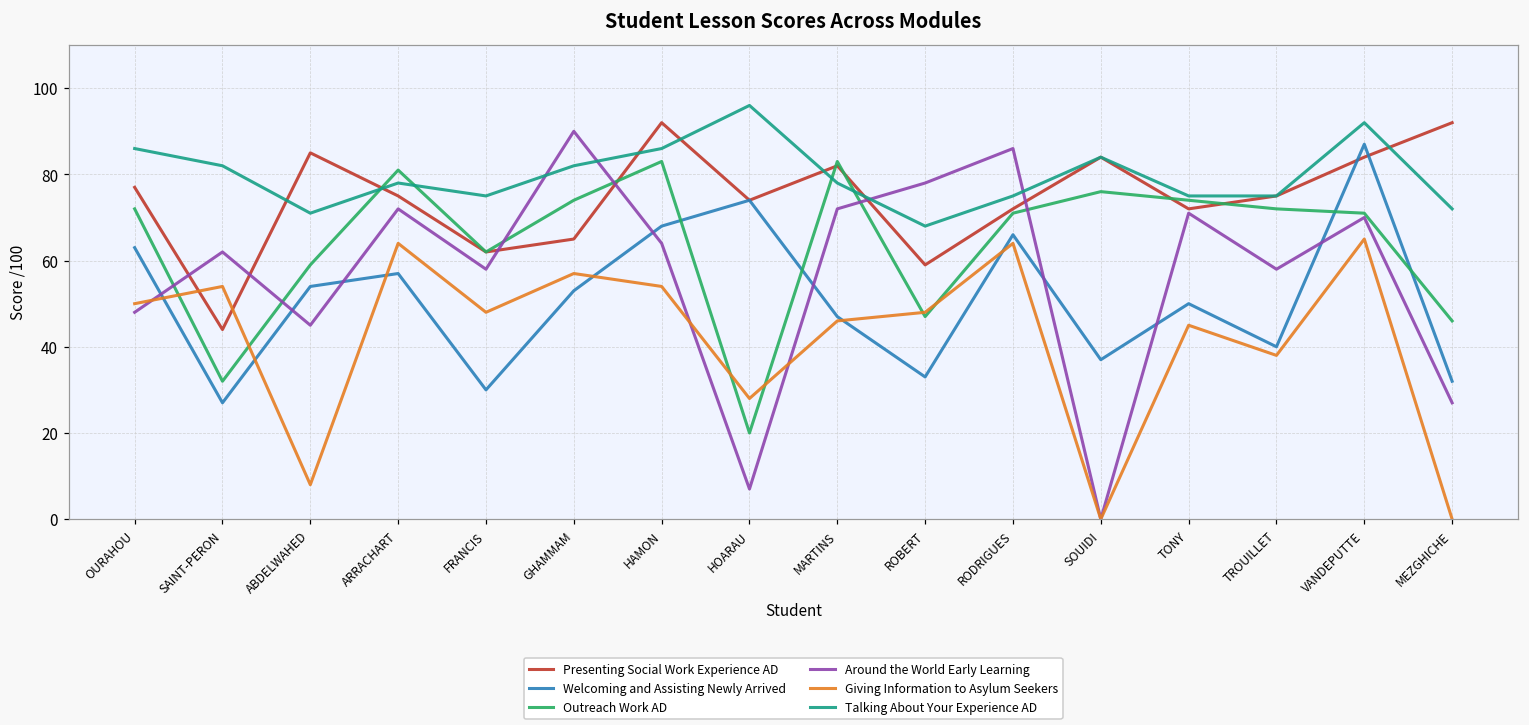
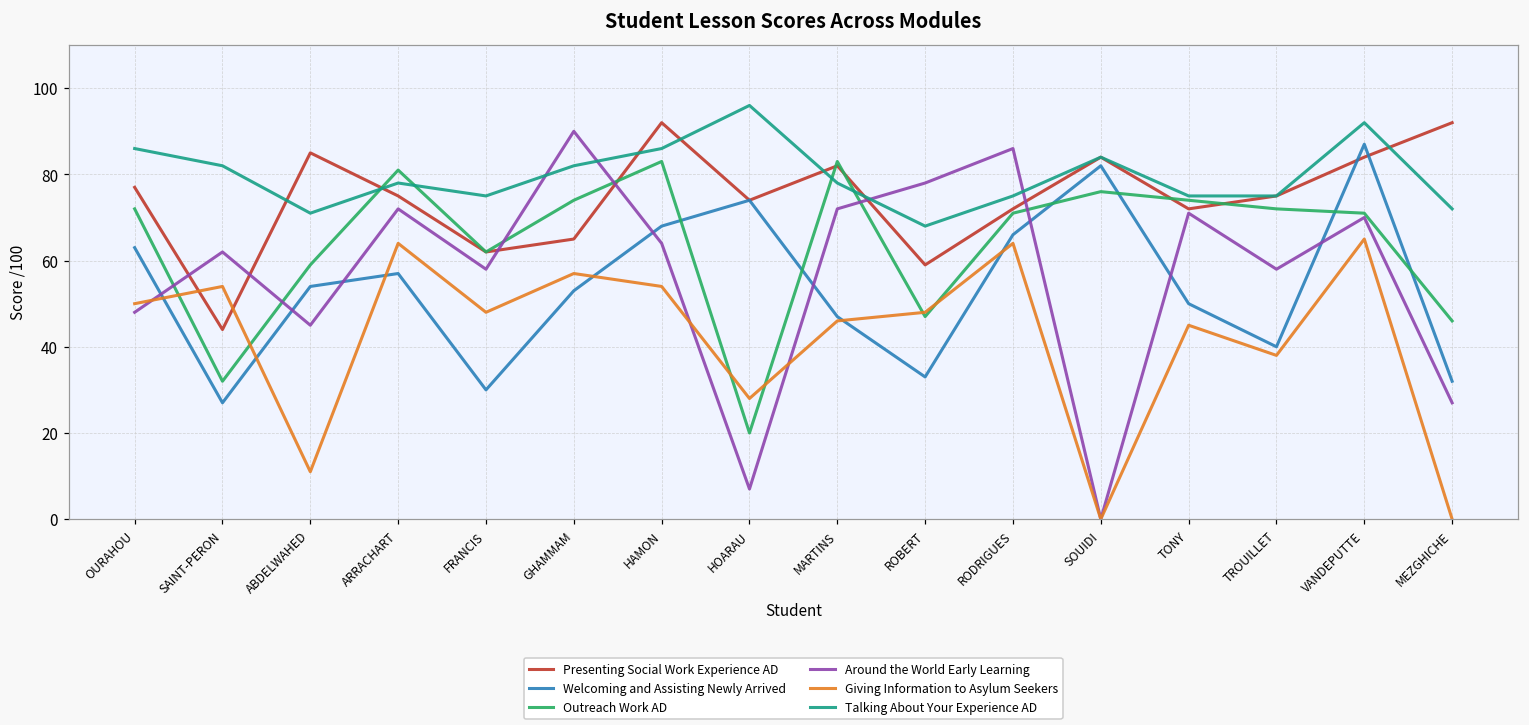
Giving Information to Asylum Seekers, ABDELWAHED: 8 -> 11
Welcoming and Assisting Newly Arrived, SOUIDI: 37 -> 82
